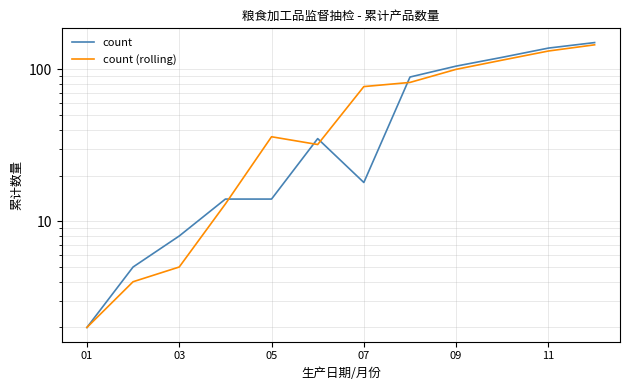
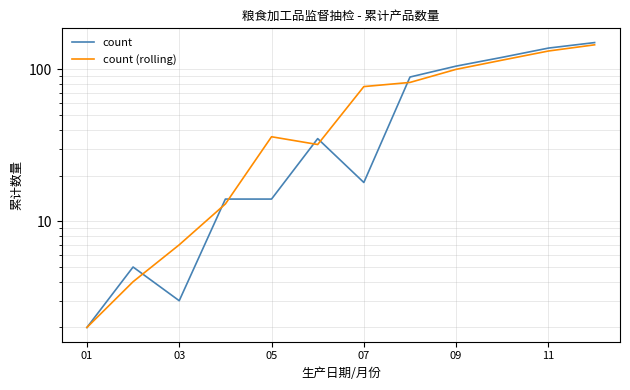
count, 03: 8 -> 3
count (rolling), 03: 5 -> 7
